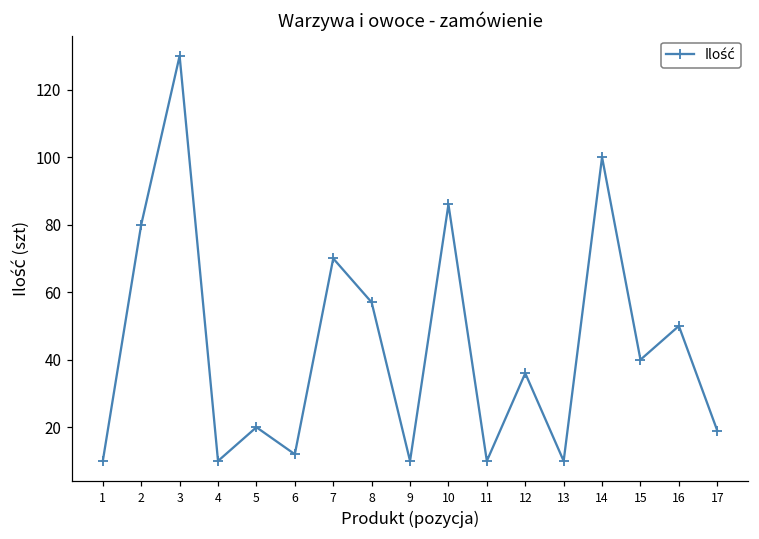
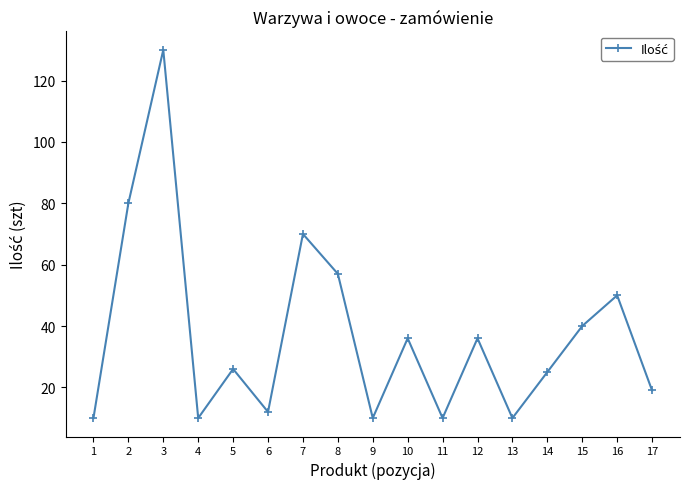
5: 20 -> 26
10: 86 -> 36
14: 100 -> 25
